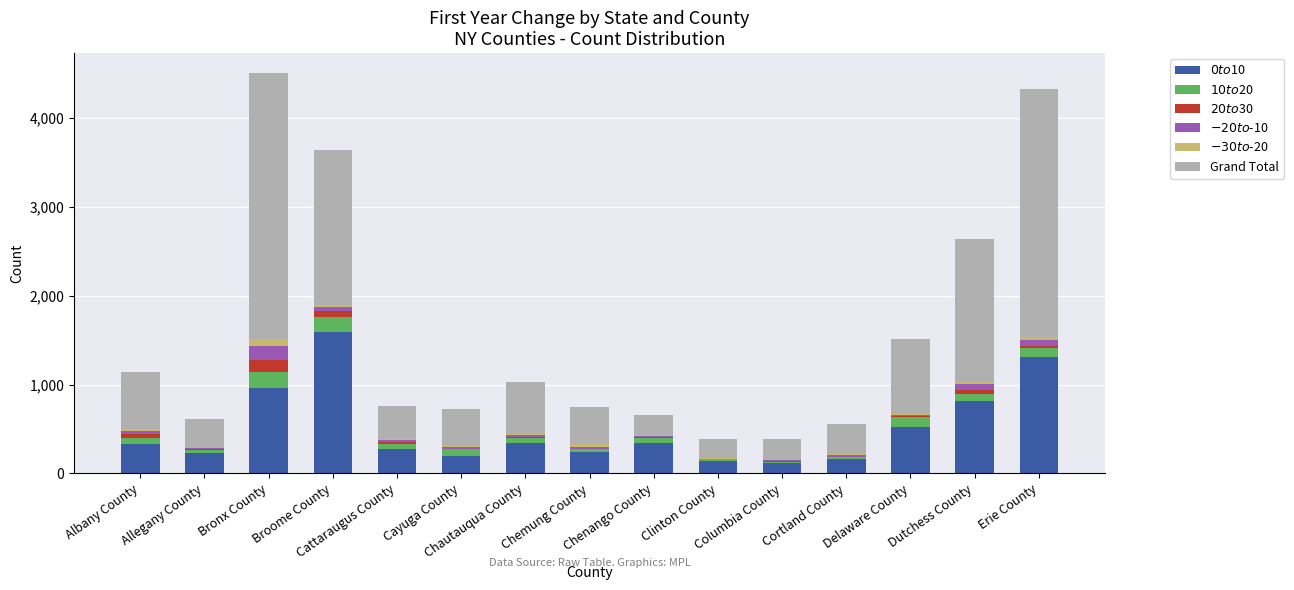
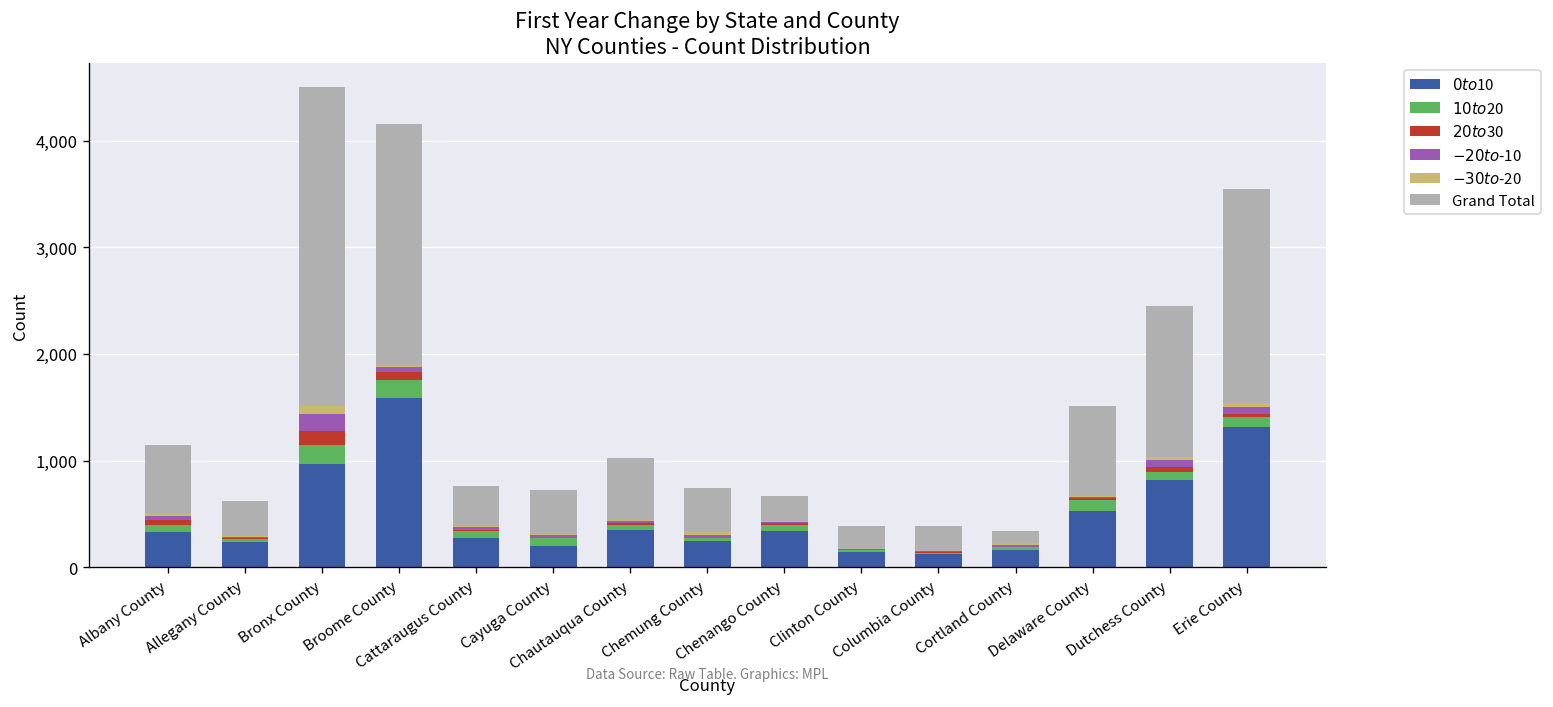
Grand Total, Broome County: 1,700 -> 2,300
Grand Total, Cortland County: 300 -> 100
Grand Total, Dutchess County: 1,600 -> 1,400
Grand Total, Erie County: 2,800 -> 2,000
